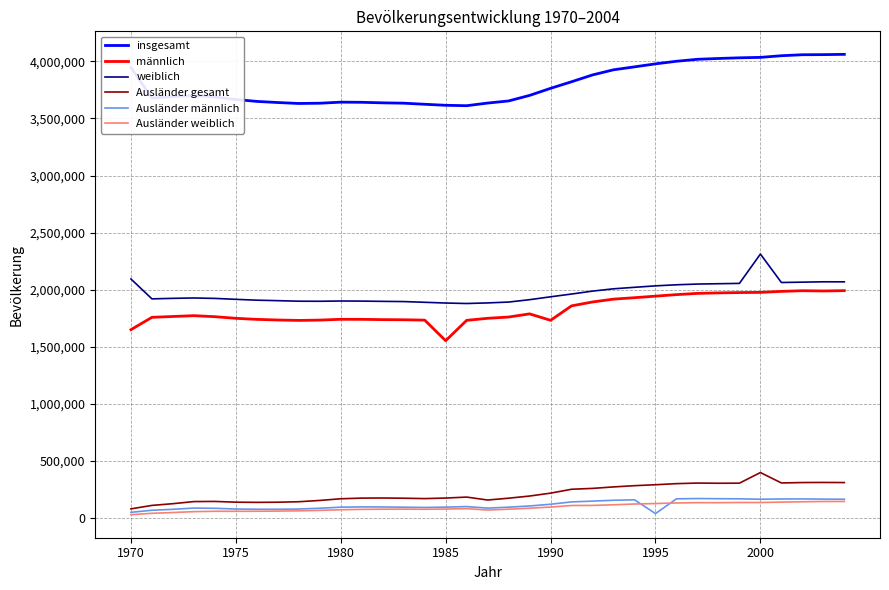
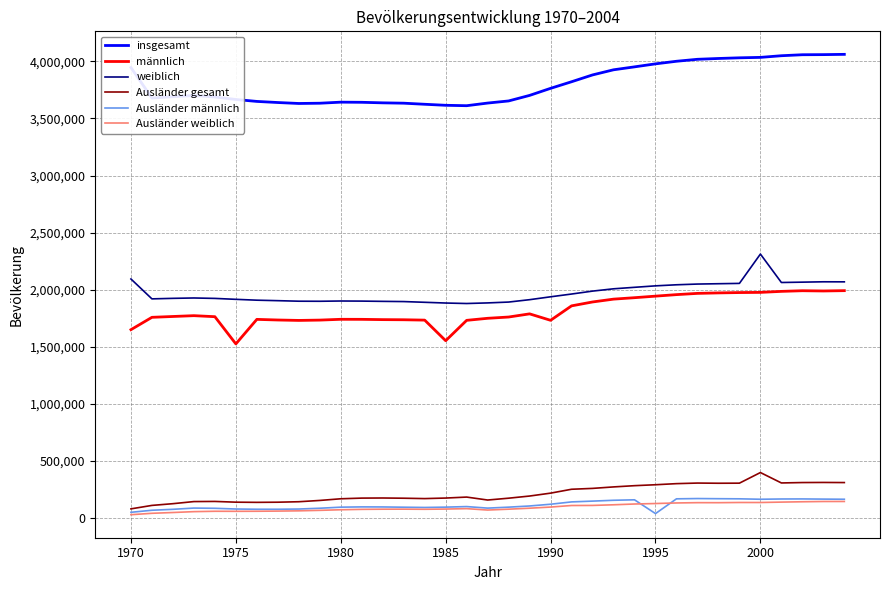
männlich, 1975: 1,750,000 -> 1,530,000
